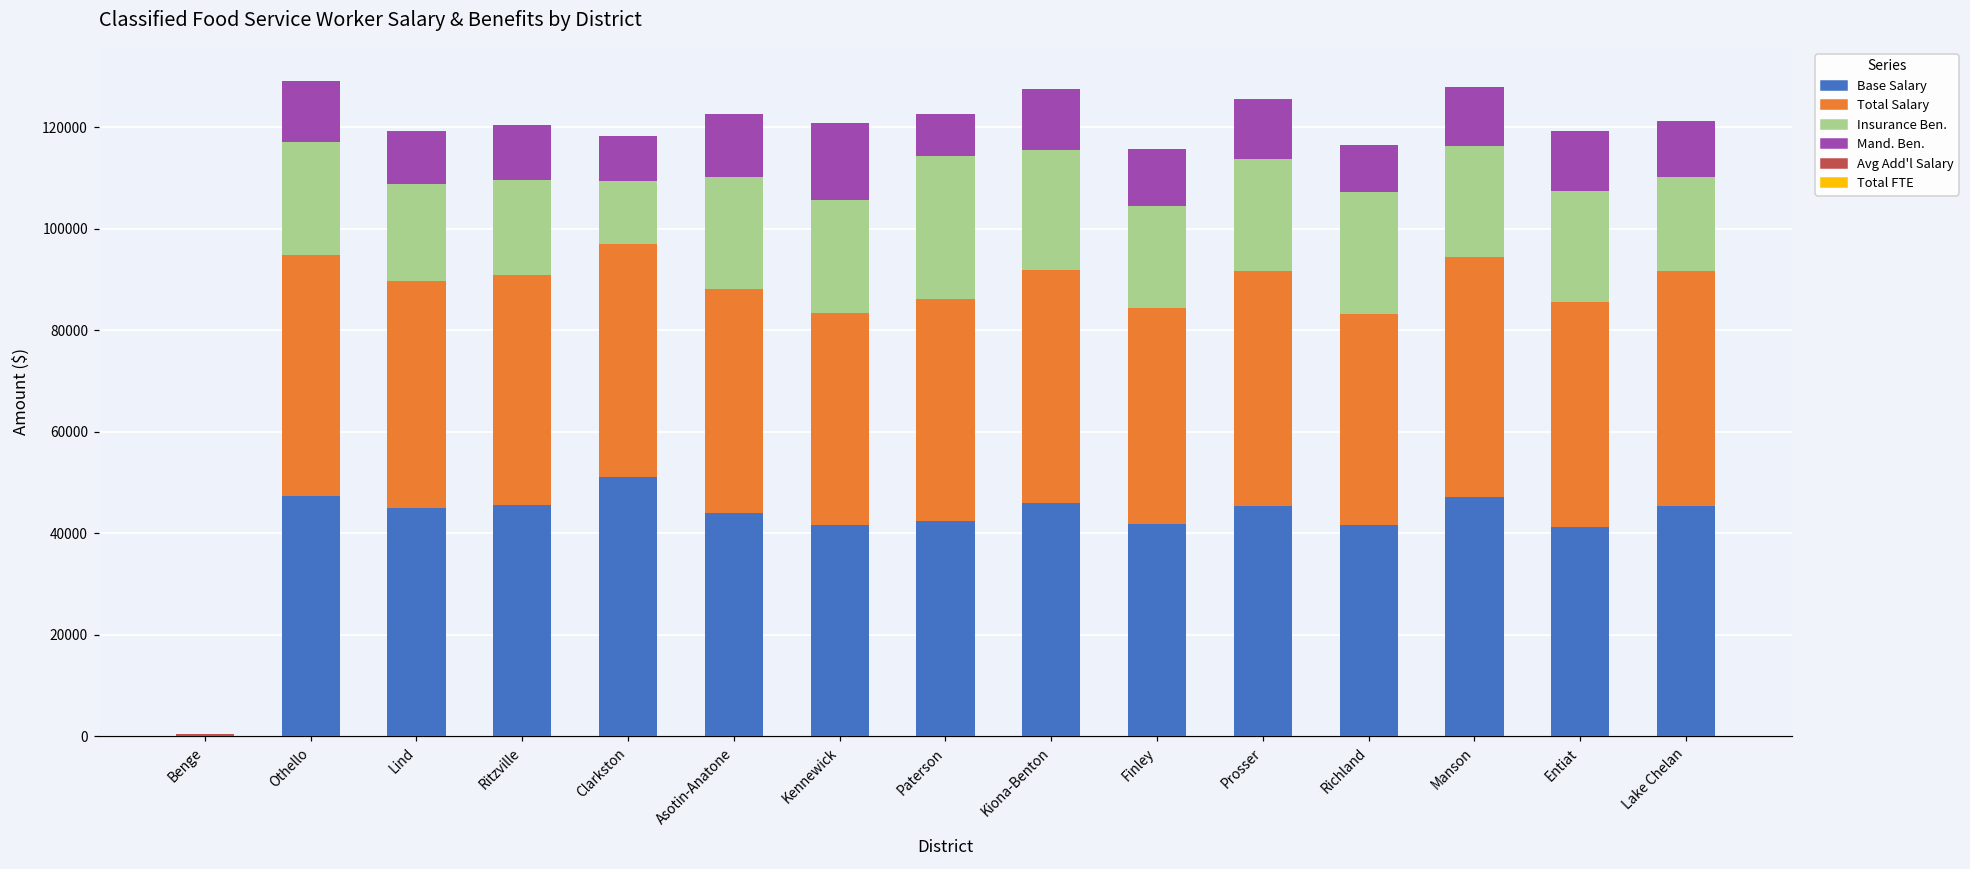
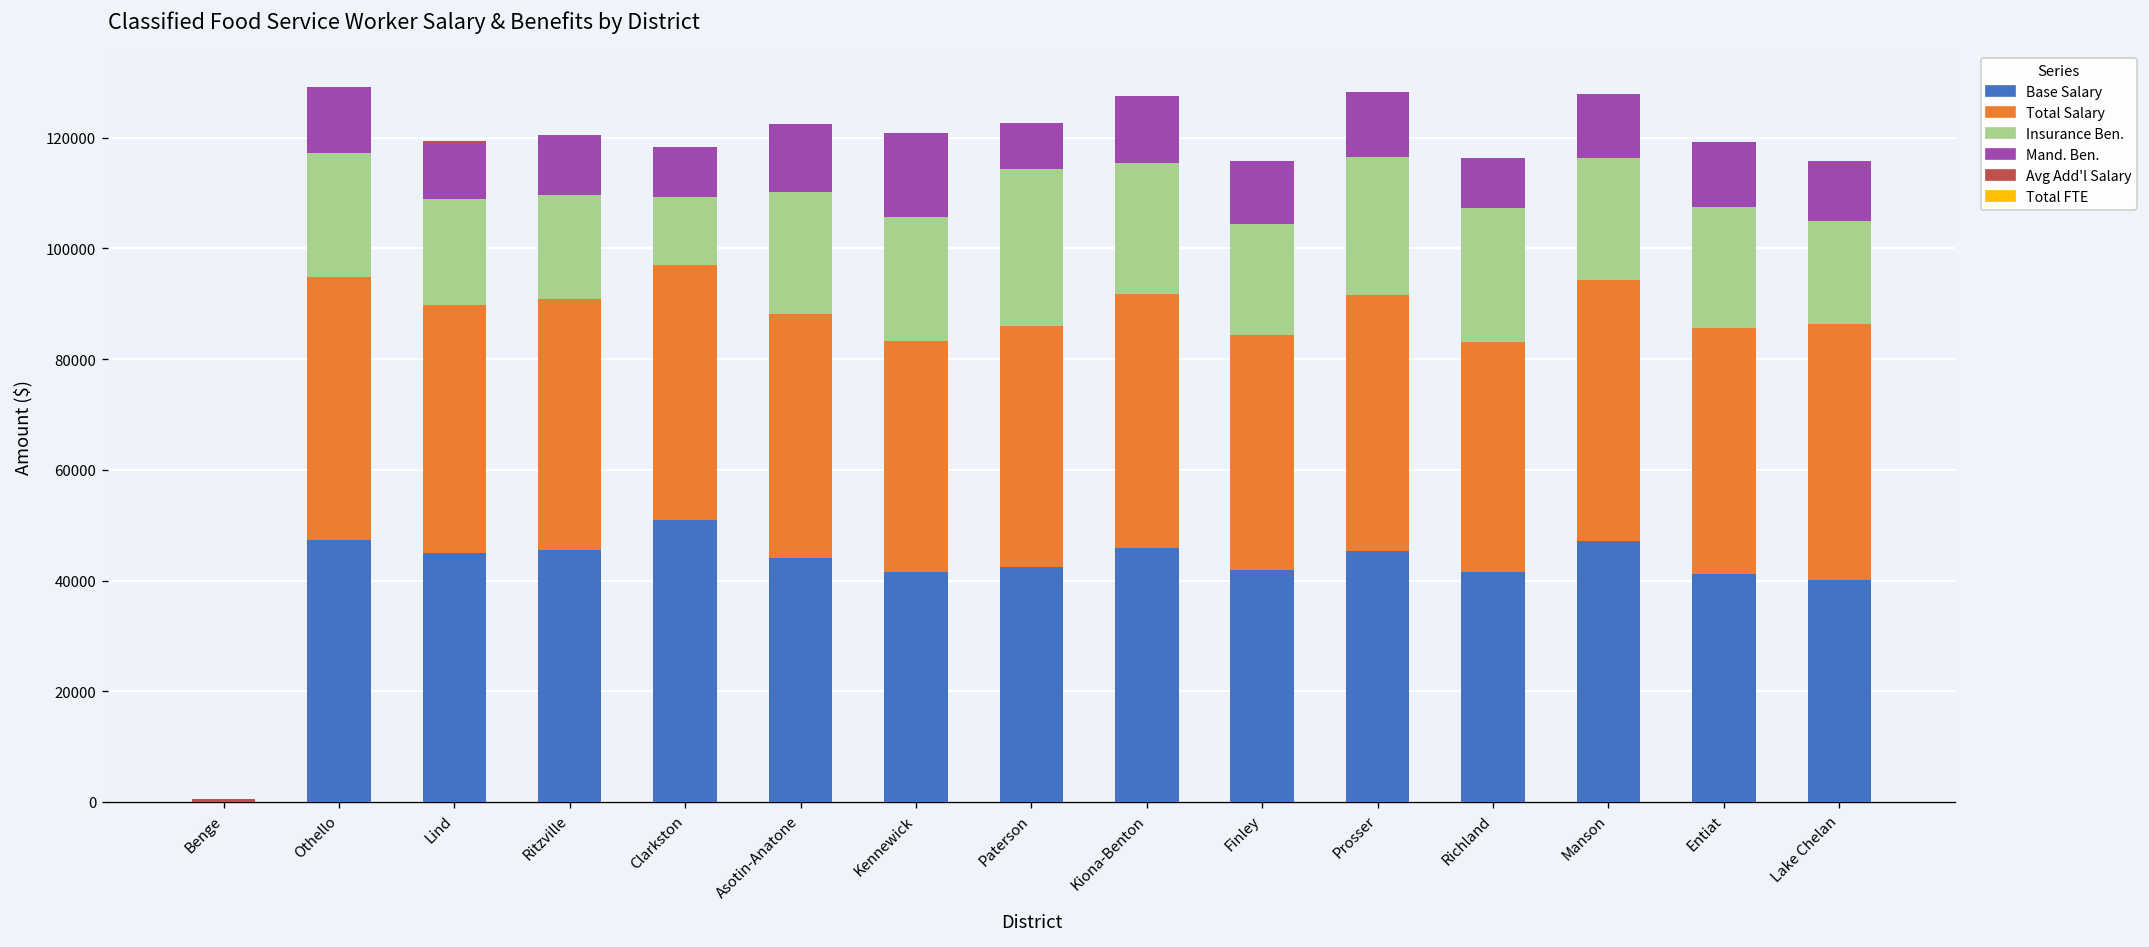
Insurance Ben., Prosser: 22000 -> 25000
Base Salary, Lake Chelan: 45000 -> 40000
